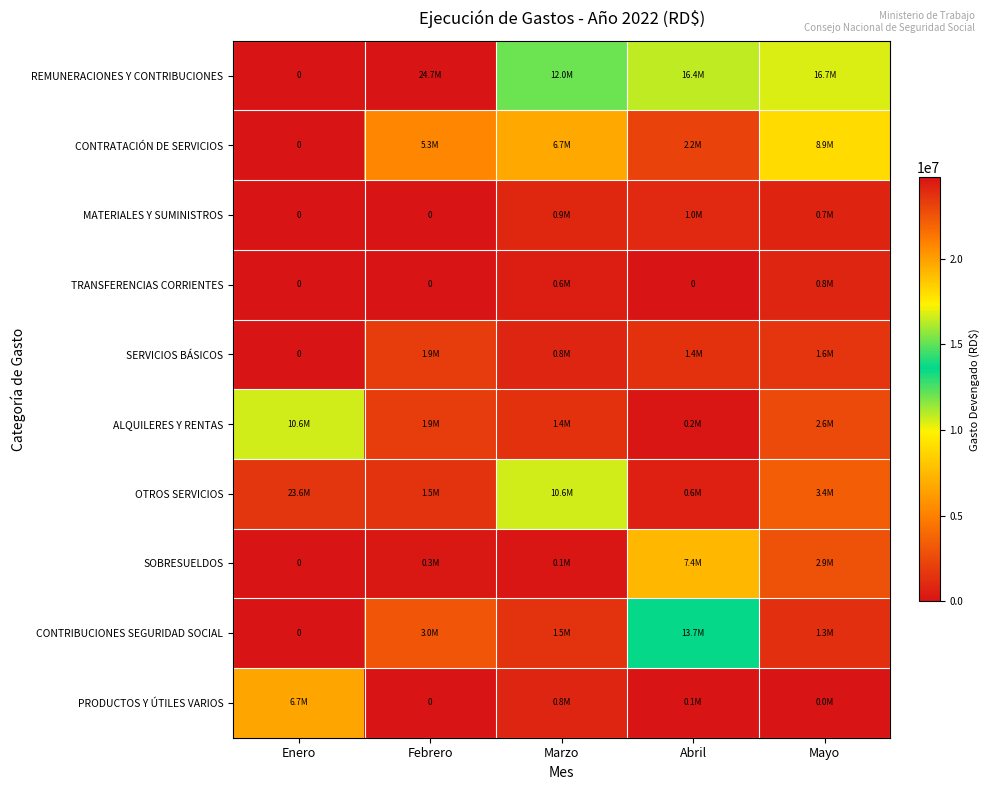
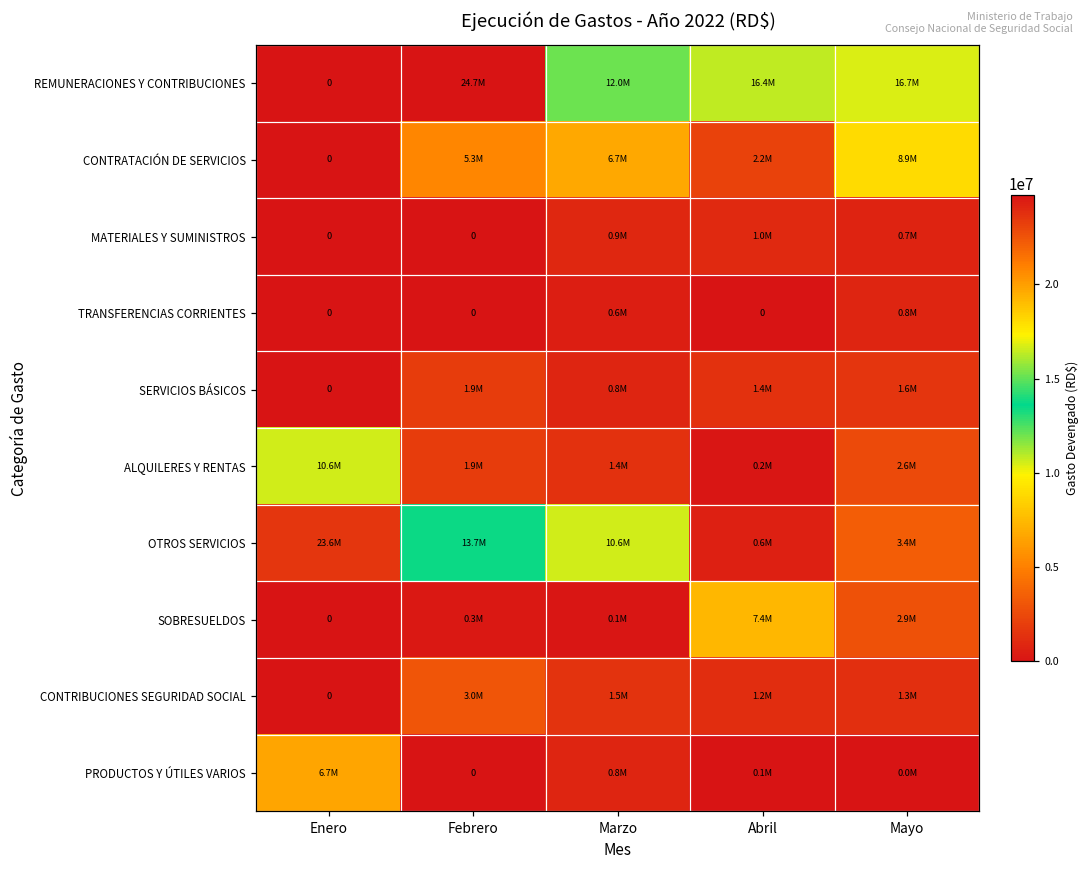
OTROS SERVICIOS, Febrero: 1.5M -> 13.7M
CONTRIBUCIONES SEGURIDAD SOCIAL, Abril: 13.7M -> 1.2M
